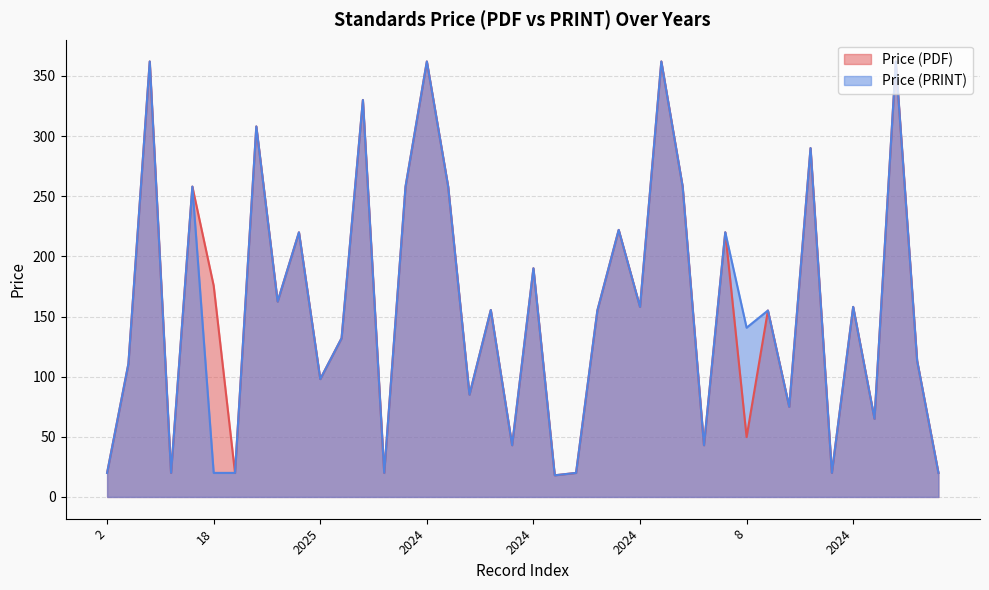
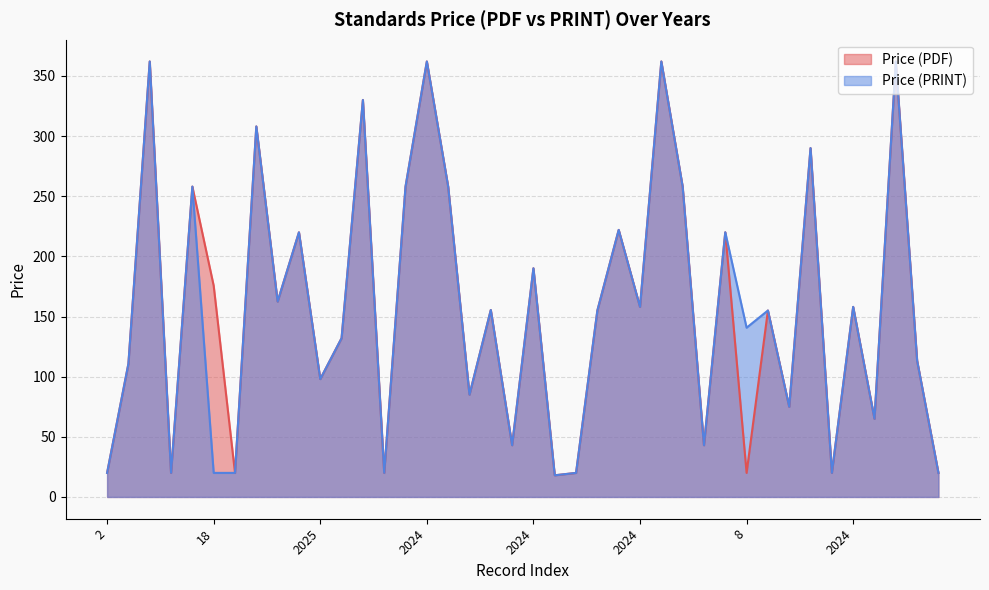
Price (PDF), 8: 50 -> 20
